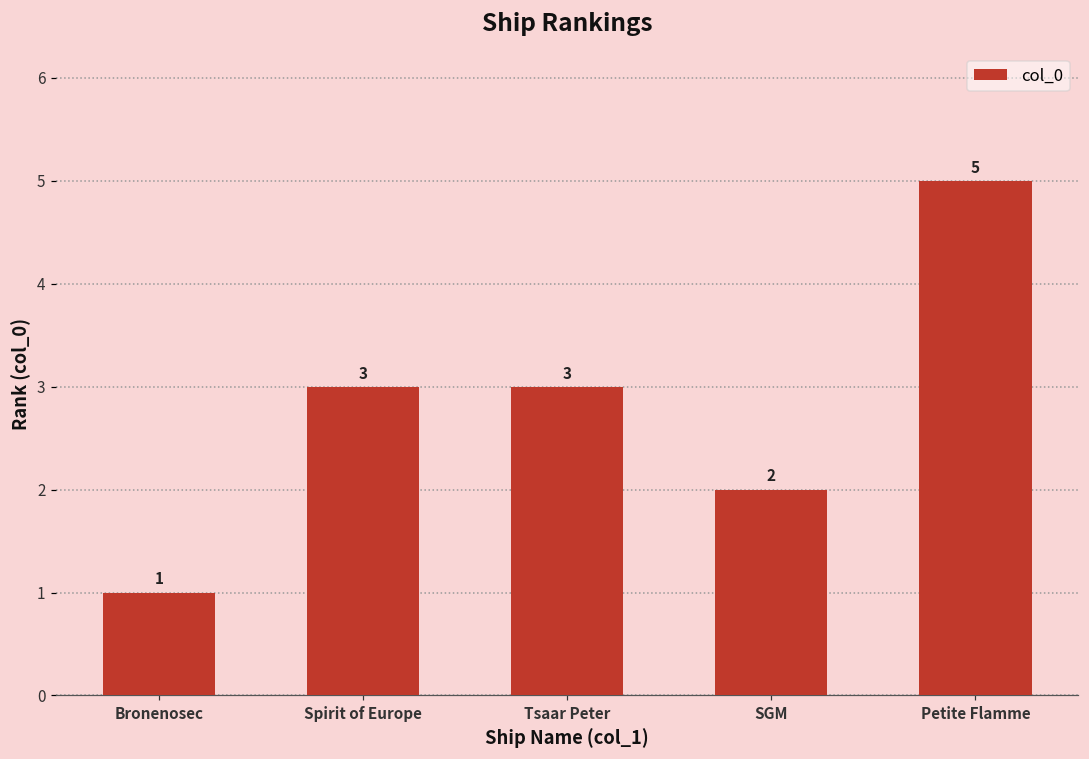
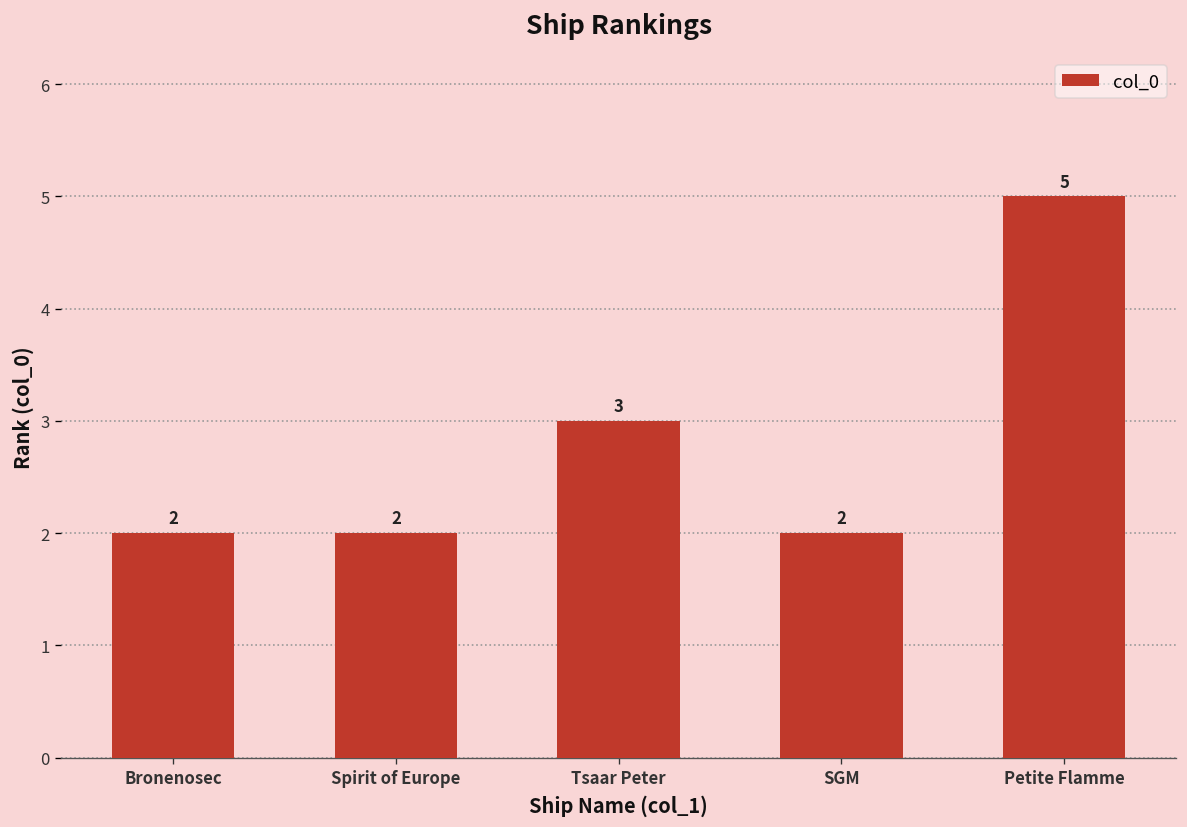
Bronenosec: 1 -> 2
Spirit of Europe: 3 -> 2
